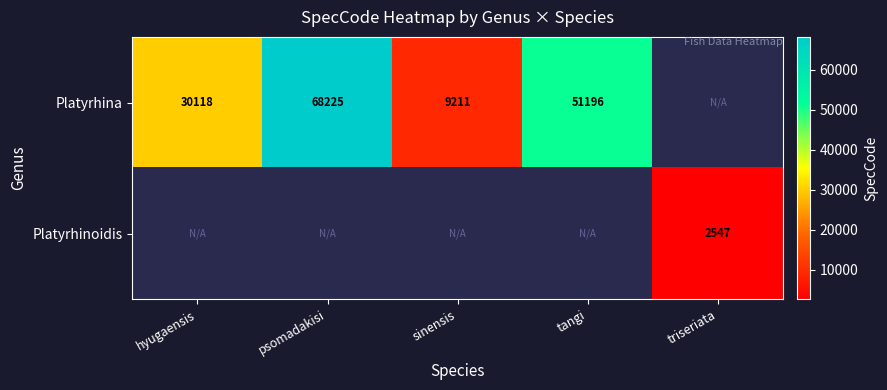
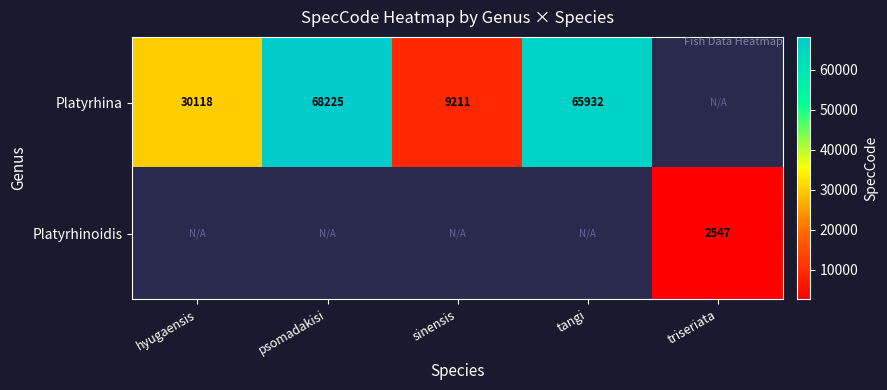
Platyrhina, tangi: 51196 -> 65932
